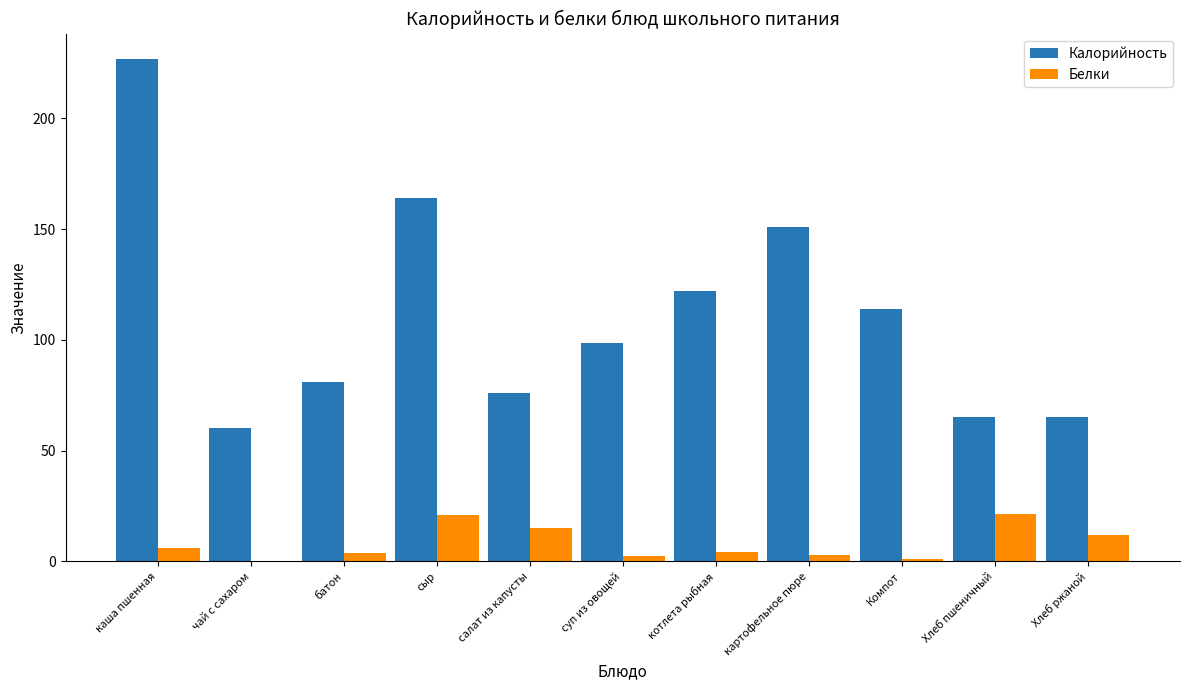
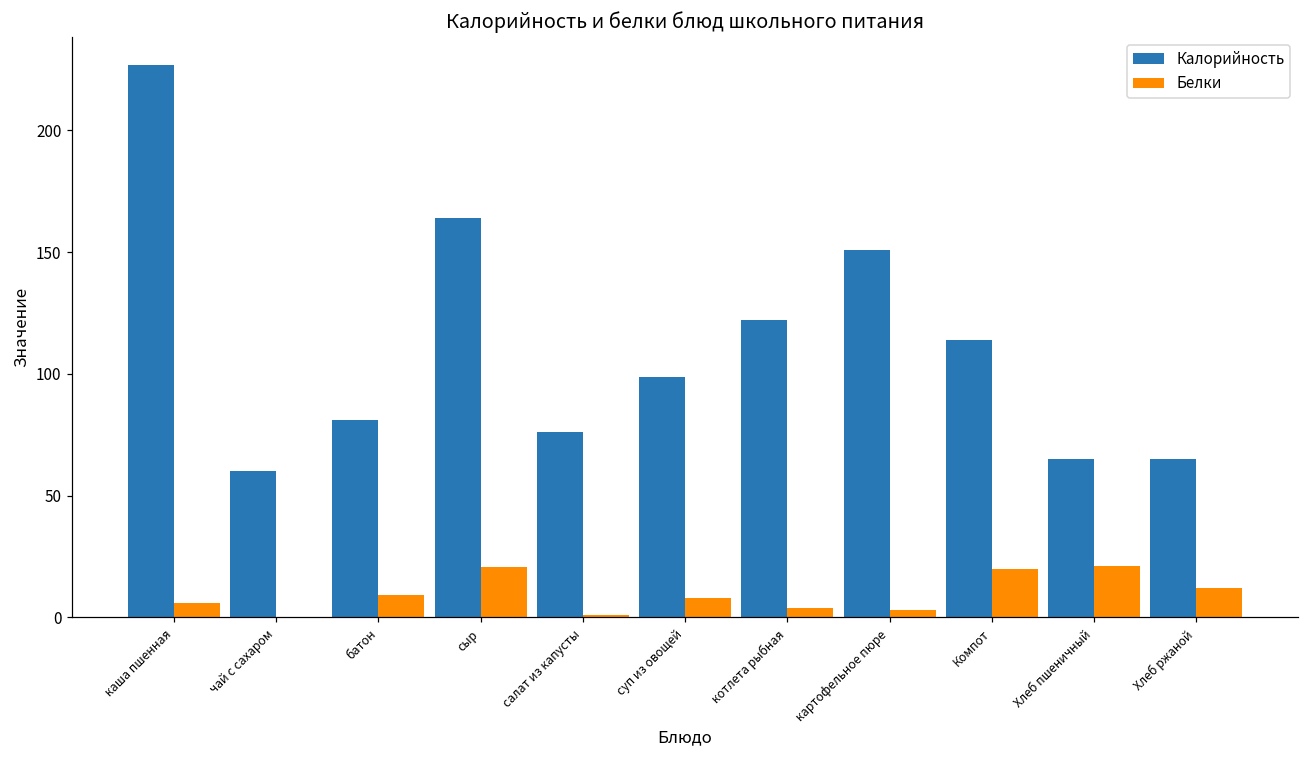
Белки, батон: 4 -> 9
Белки, салат из капусты: 15 -> 1
Белки, суп из овощей: 2 -> 8
Белки, Компот: 1 -> 20
